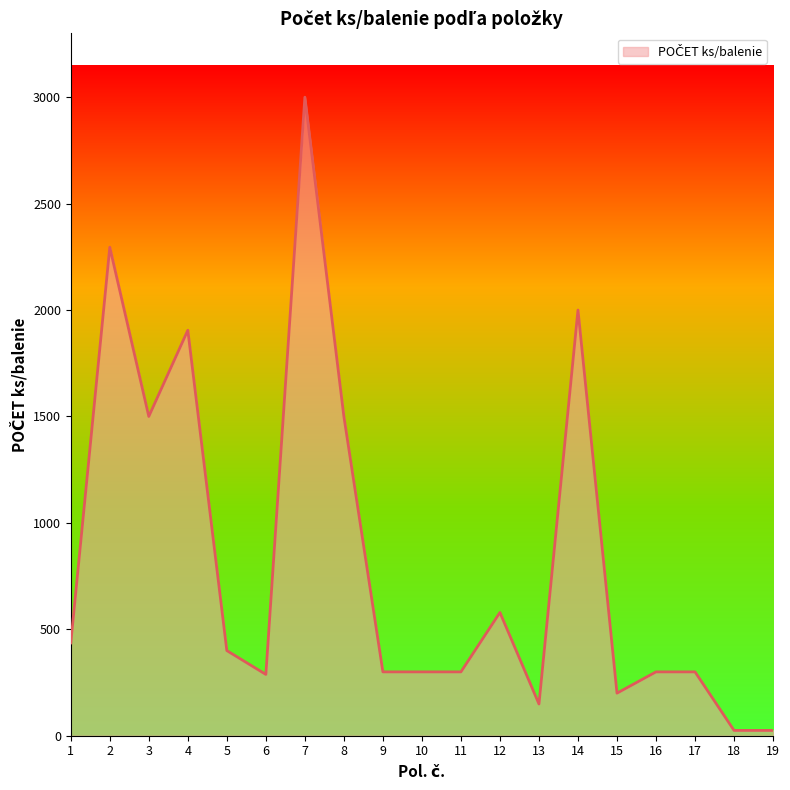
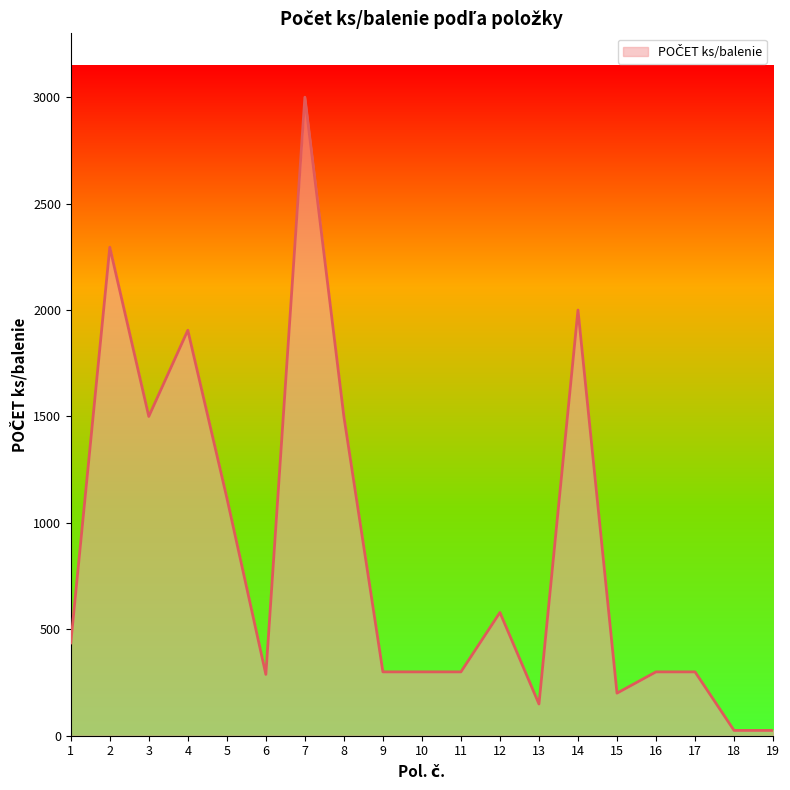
5: 400 -> 1120
